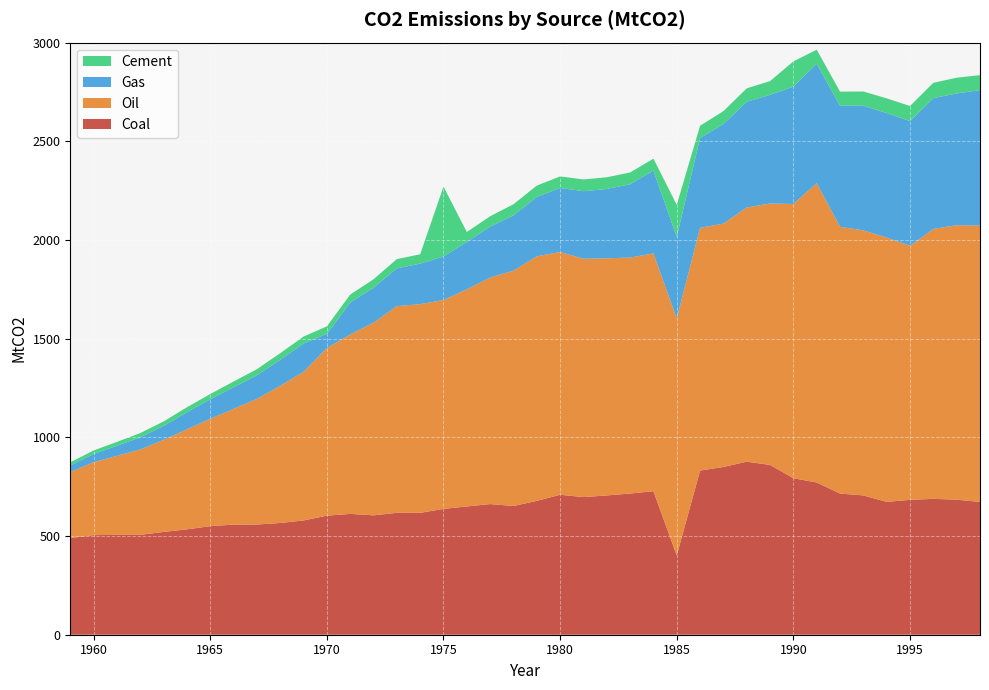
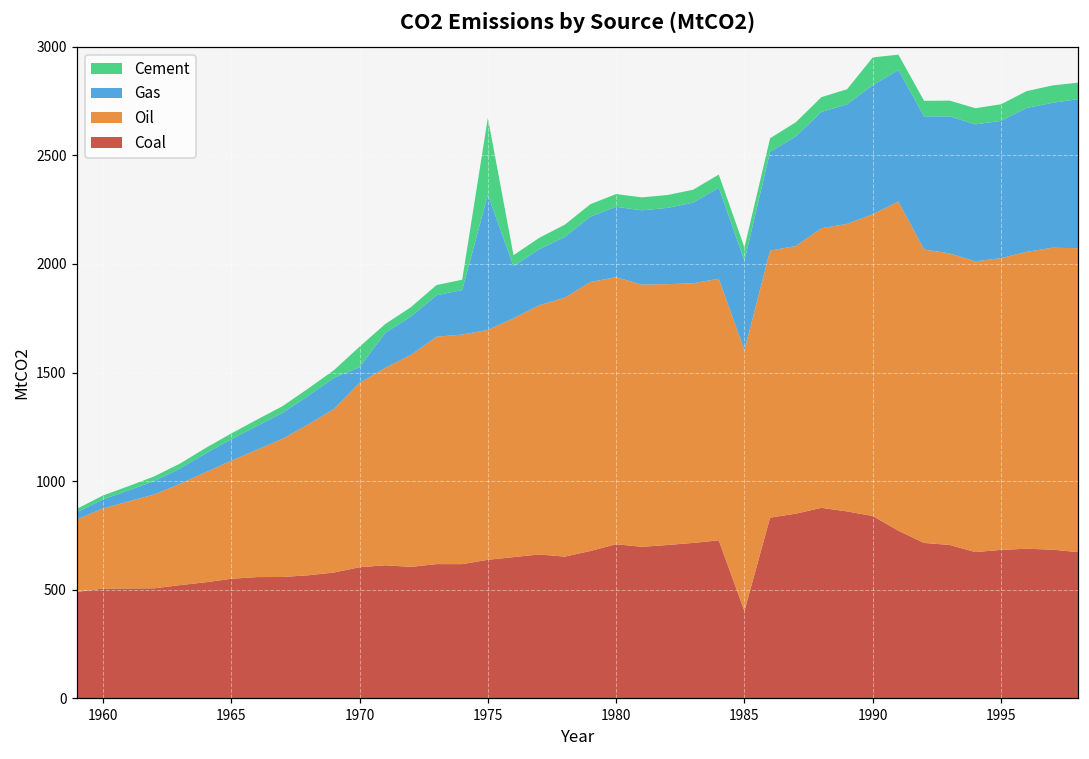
Cement, 1970: 40 -> 90
Gas, 1975: 220 -> 620
Cement, 1985: 160 -> 60
Coal, 1990: 790 -> 840
Oil, 1995: 1290 -> 1340
